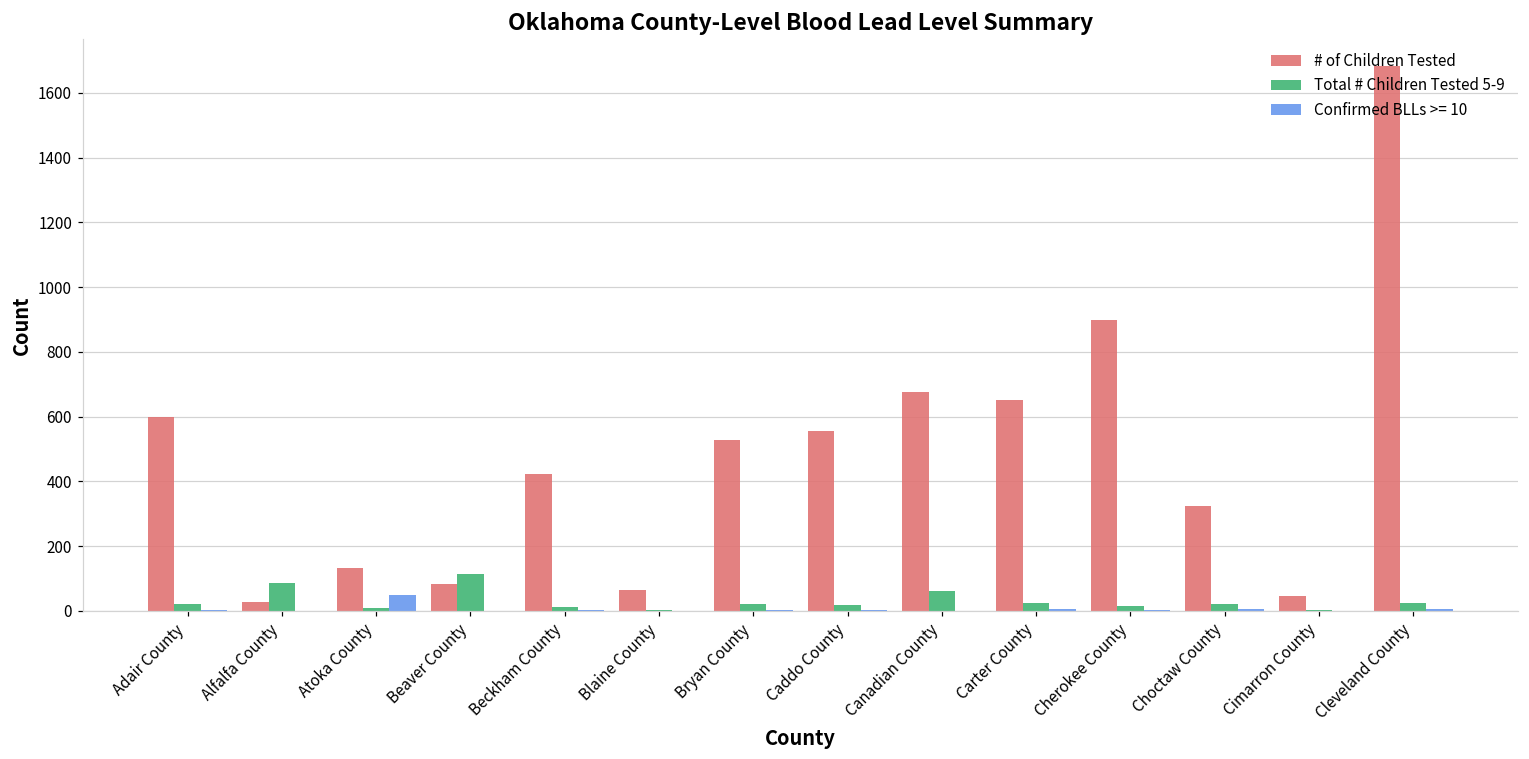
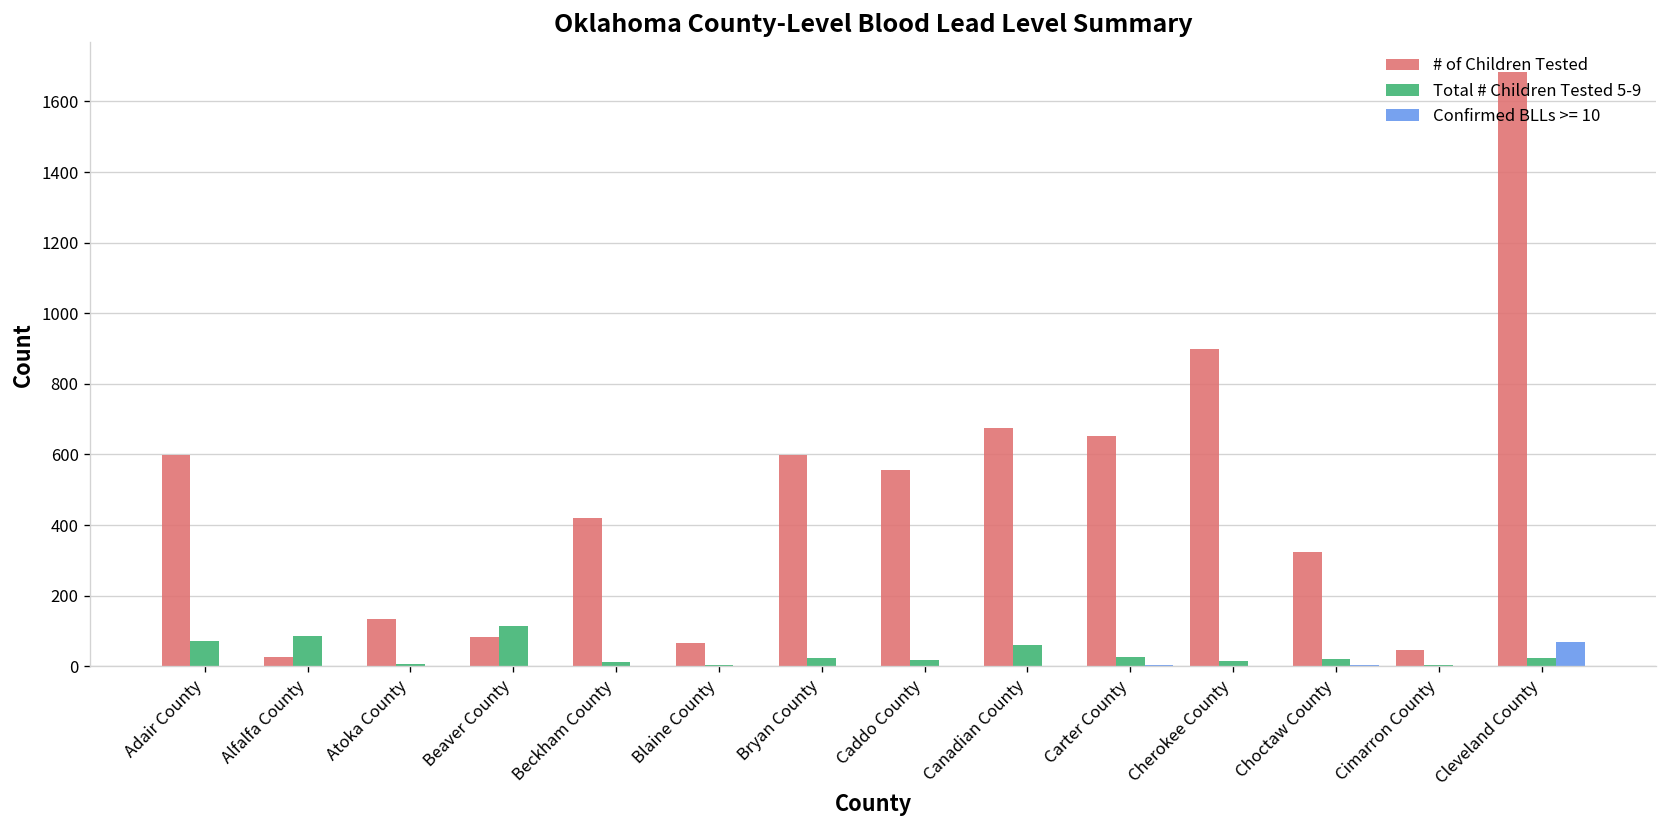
Total # Children Tested 5-9, Adair County: 20 -> 70
Confirmed BLLs >= 10, Atoka County: 50 -> 0
# of Children Tested, Bryan County: 530 -> 600
Confirmed BLLs >= 10, Cleveland County: 10 -> 70
